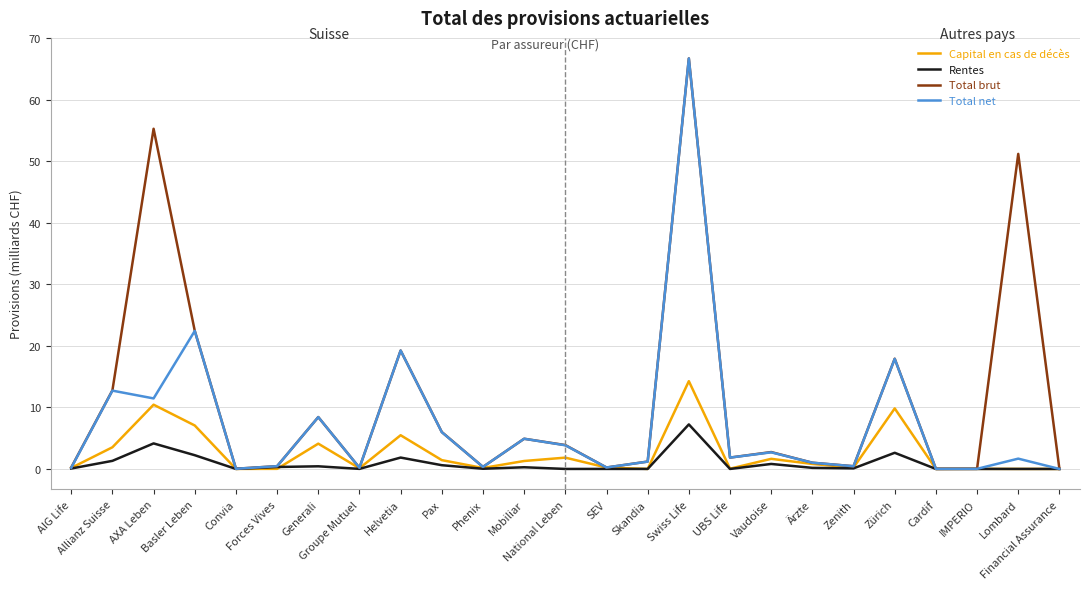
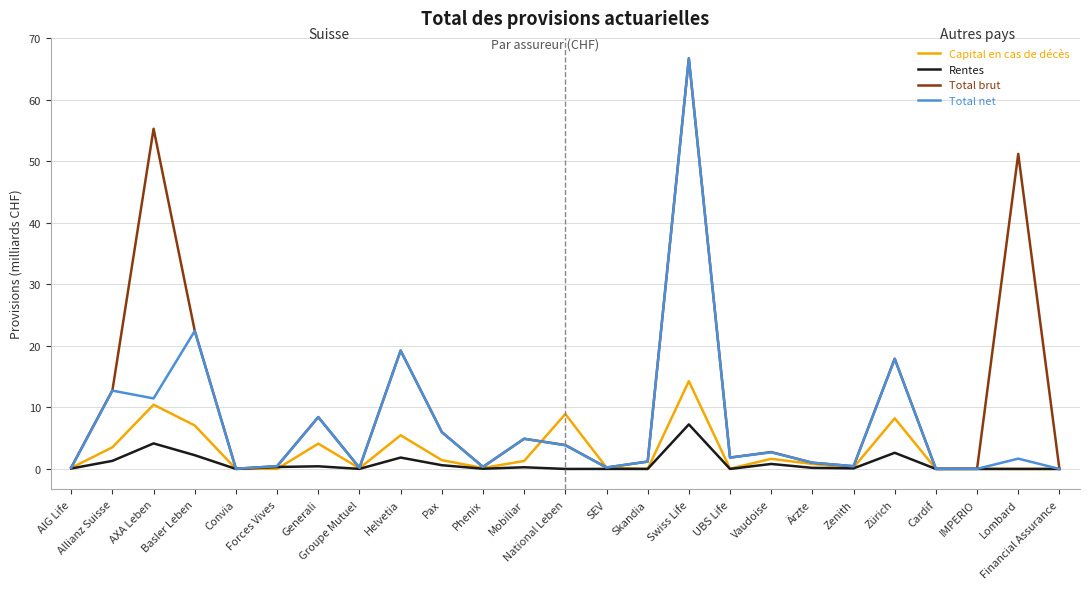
Capital en cas de décès, National Leben: 2 -> 9
Capital en cas de décès, Zürich: 10 -> 8
